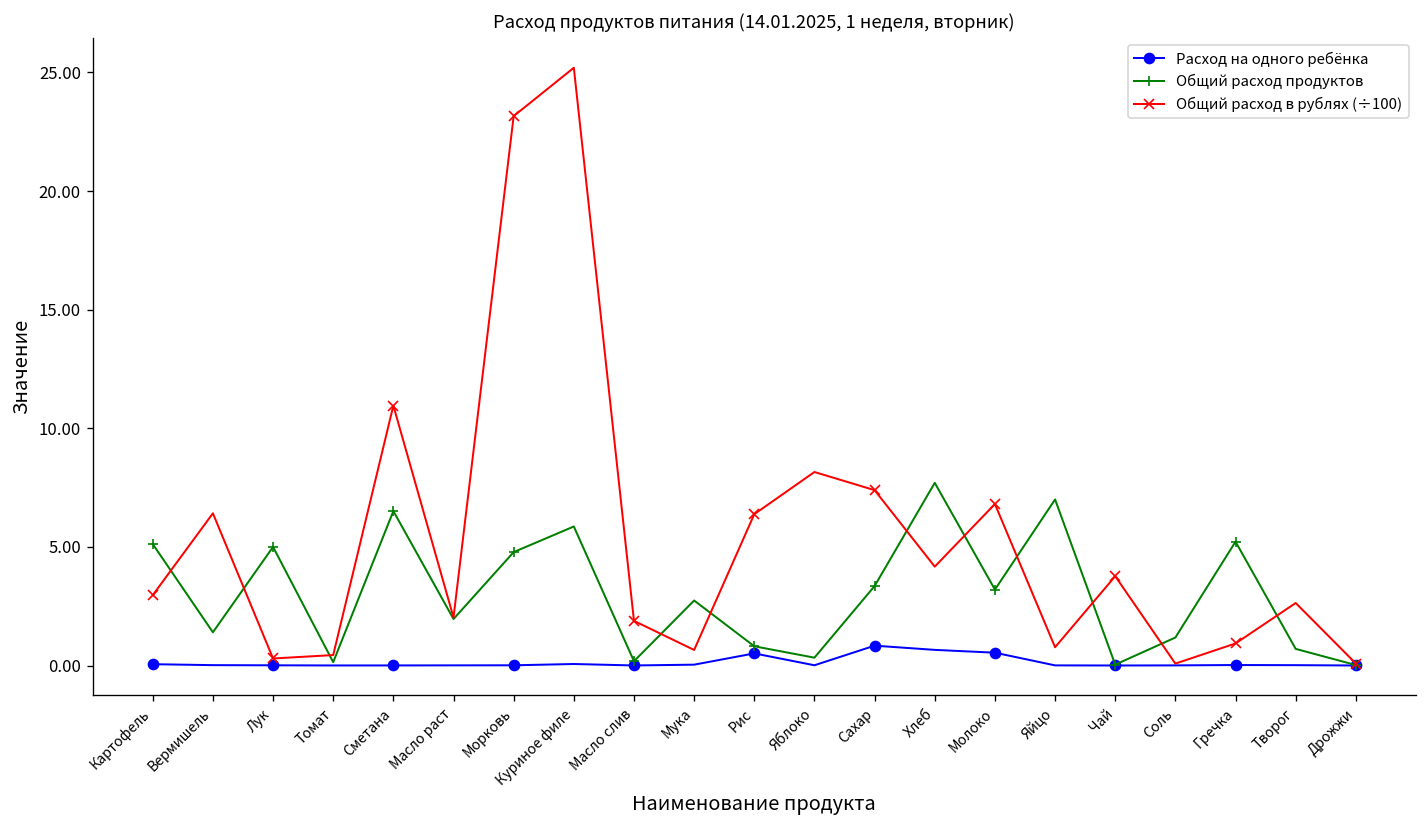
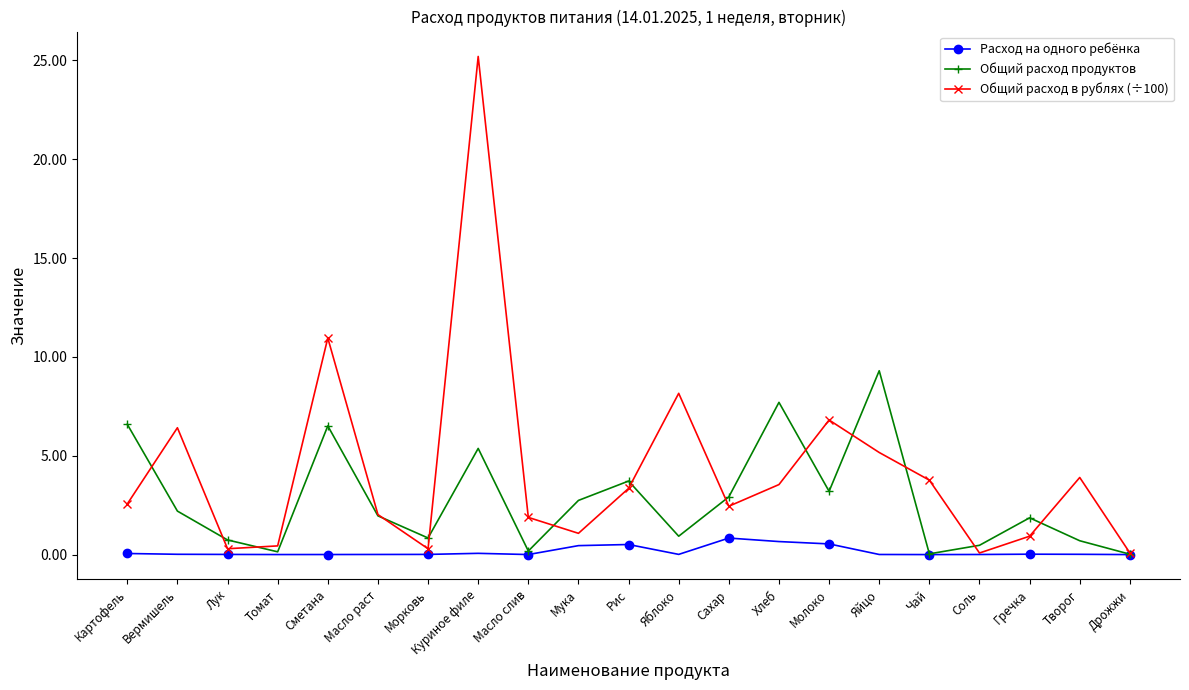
Общий расход продуктов, Картофель: 5.1 -> 6.6
Общий расход в рублях (÷100), Картофель: 3.0 -> 2.6
Общий расход продуктов, Вермишель: 1.4 -> 2.2
Общий расход продуктов, Лук: 5.0 -> 0.7
Общий расход продуктов, Морковь: 4.8 -> 0.8
Общий расход в рублях (÷100), Морковь: 23.2 -> 0.3
Общий расход продуктов, Куриное филе: 5.9 -> 5.4
Расход на одного ребёнка, Мука: 0.0 -> 0.5
Общий расход в рублях (÷100), Мука: 0.7 -> 1.1
Общий расход продуктов, Рис: 0.8 -> 3.7
Общий расход в рублях (÷100), Рис: 6.4 -> 3.3
Общий расход продуктов, Яблоко: 0.3 -> 0.9
Общий расход продуктов, Сахар: 3.4 -> 2.9
Общий расход в рублях (÷100), Сахар: 7.4 -> 2.4
Общий расход в рублях (÷100), Хлеб: 4.2 -> 3.5
Общий расход продуктов, Яйцо: 7.0 -> 9.3
Общий расход в рублях (÷100), Яйцо: 0.8 -> 5.2
Общий расход продуктов, Соль: 1.2 -> 0.5
Общий расход продуктов, Гречка: 5.2 -> 1.9
Общий расход в рублях (÷100), Творог: 2.6 -> 3.9
